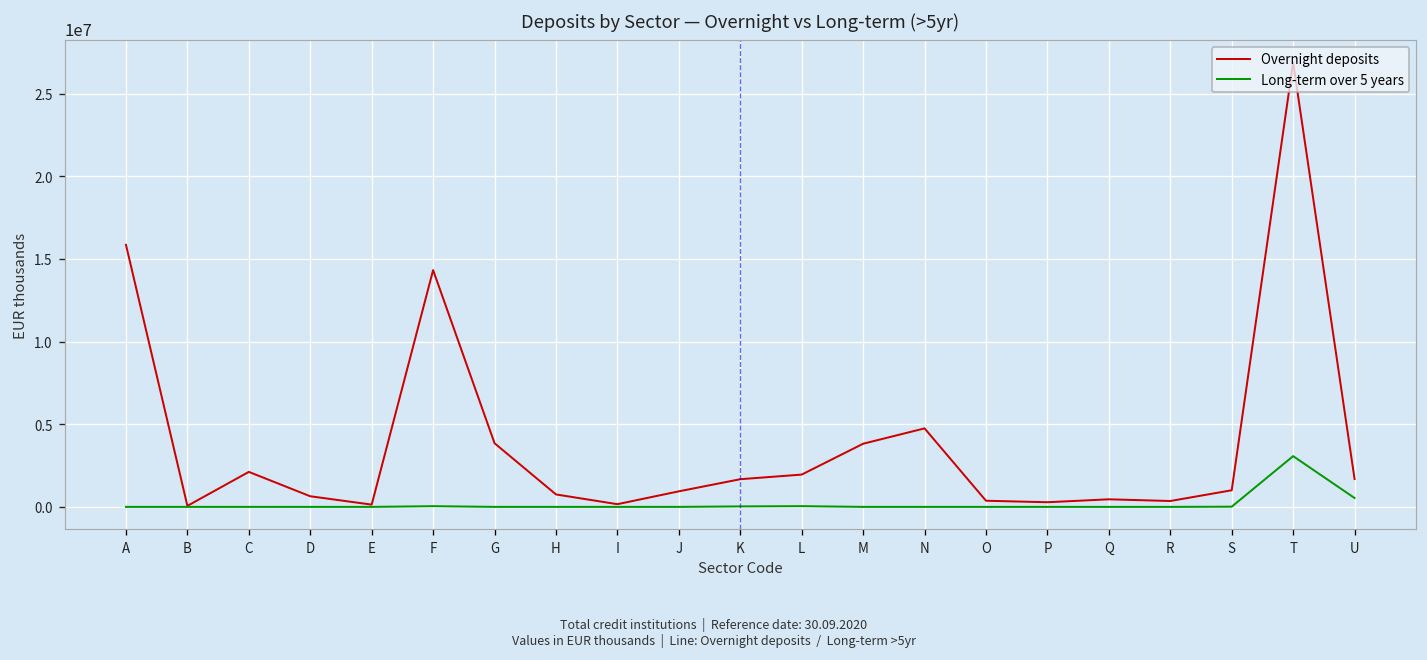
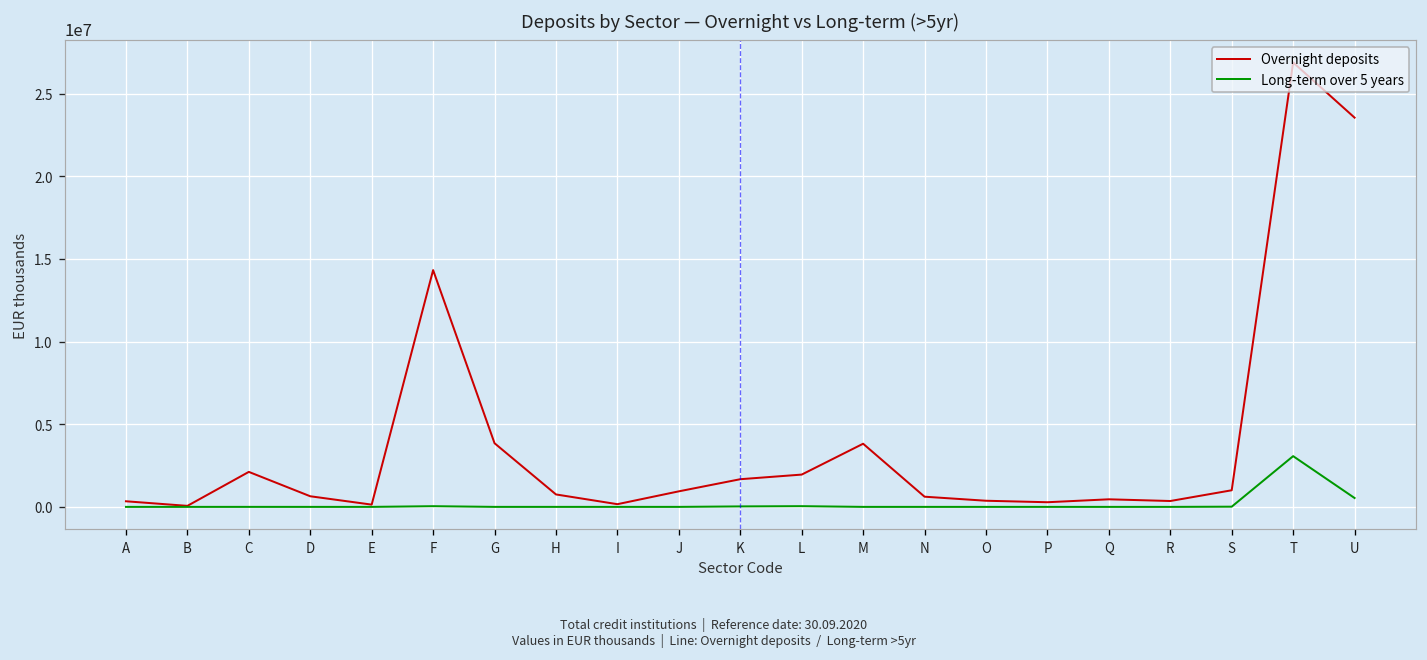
Overnight deposits, A: 15900000 -> 300000
Overnight deposits, N: 4800000 -> 600000
Overnight deposits, U: 1700000 -> 23600000
